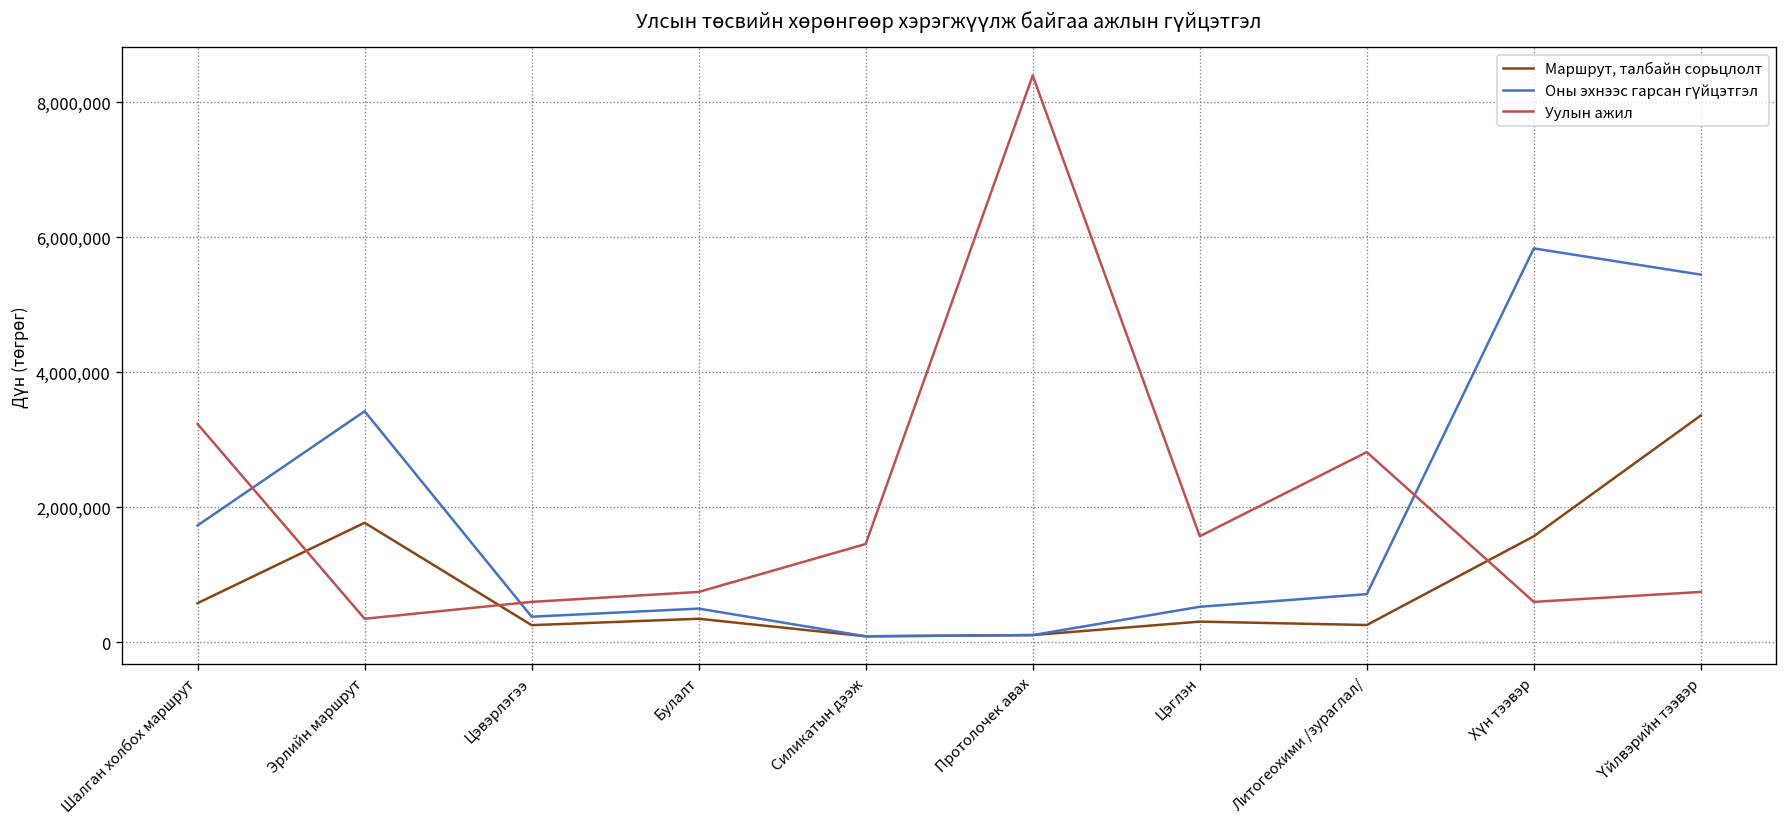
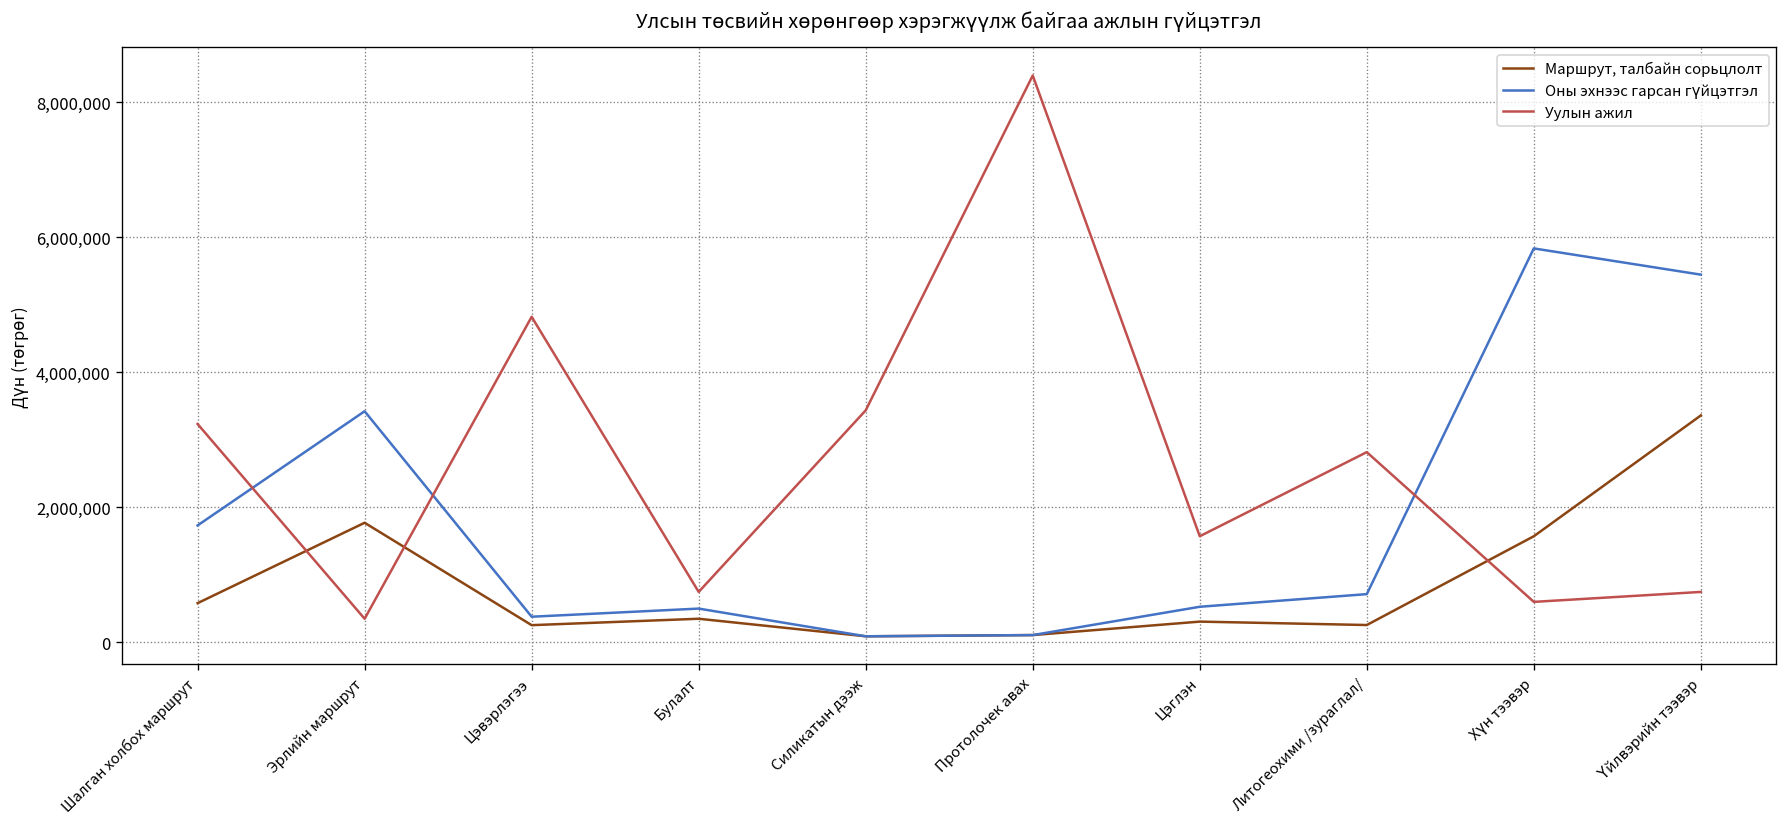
Уулын ажил, Цэвэрлэгээ: 600,000 -> 4,800,000
Уулын ажил, Силикатын дээж: 1,500,000 -> 3,400,000
